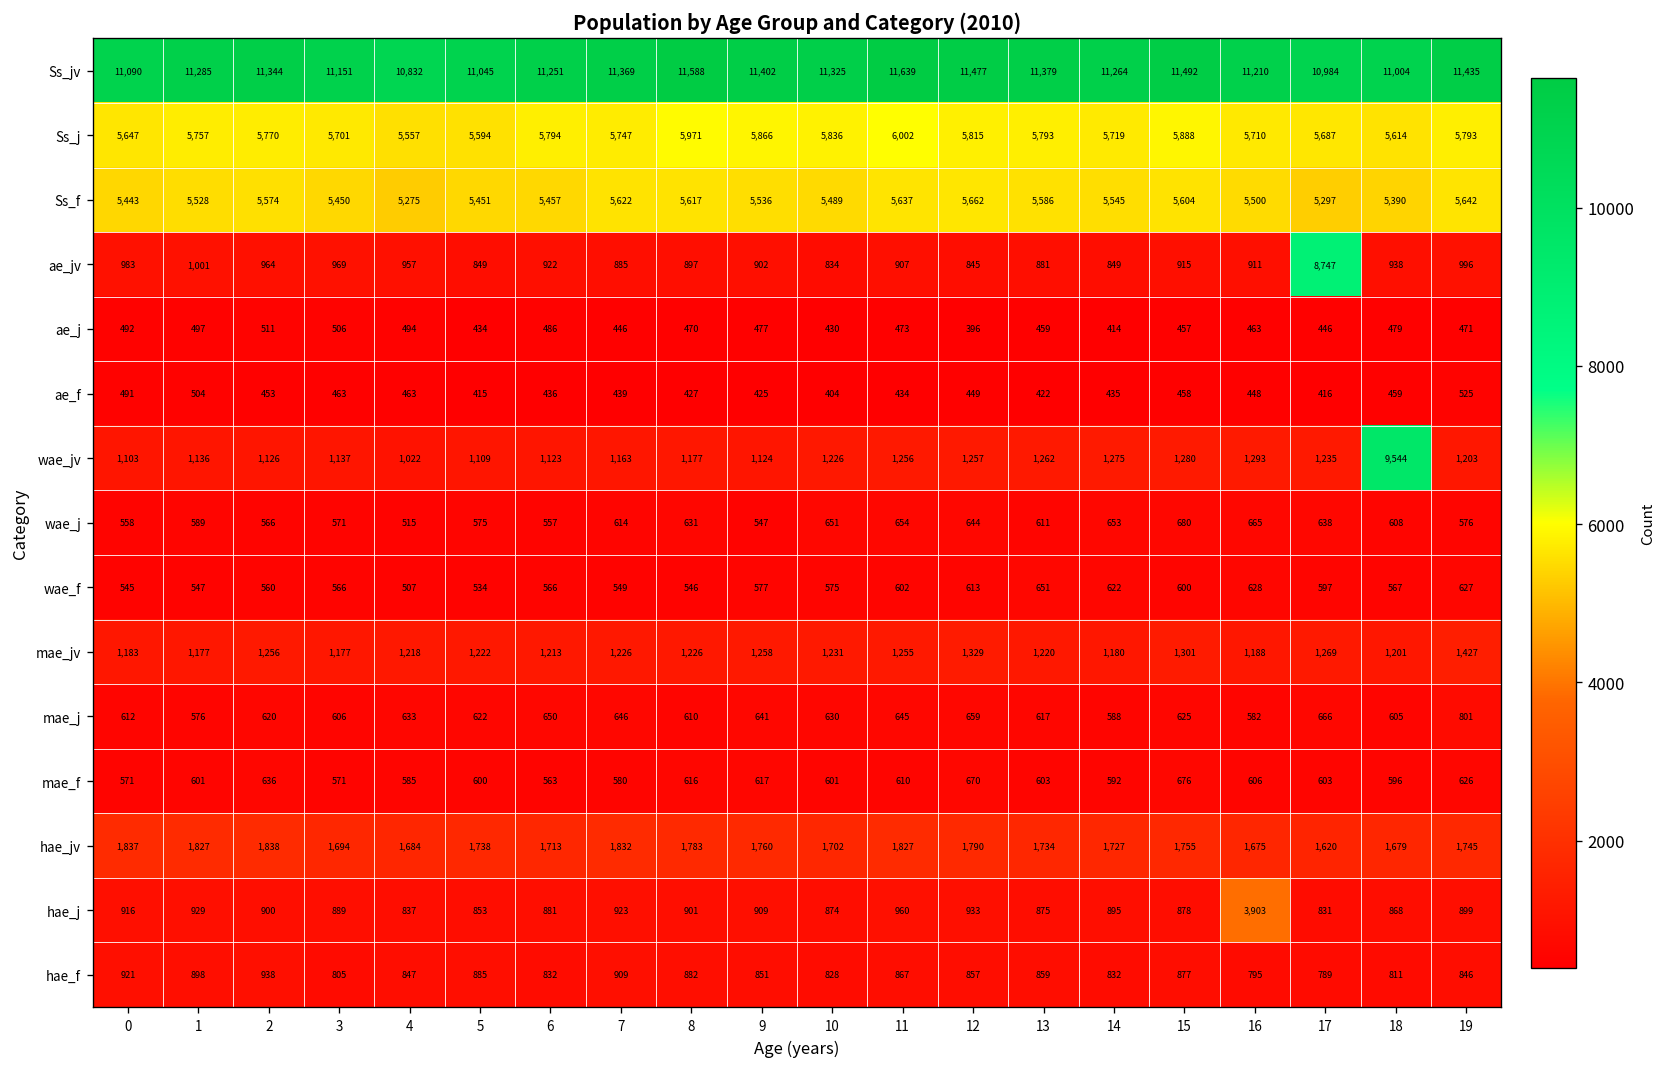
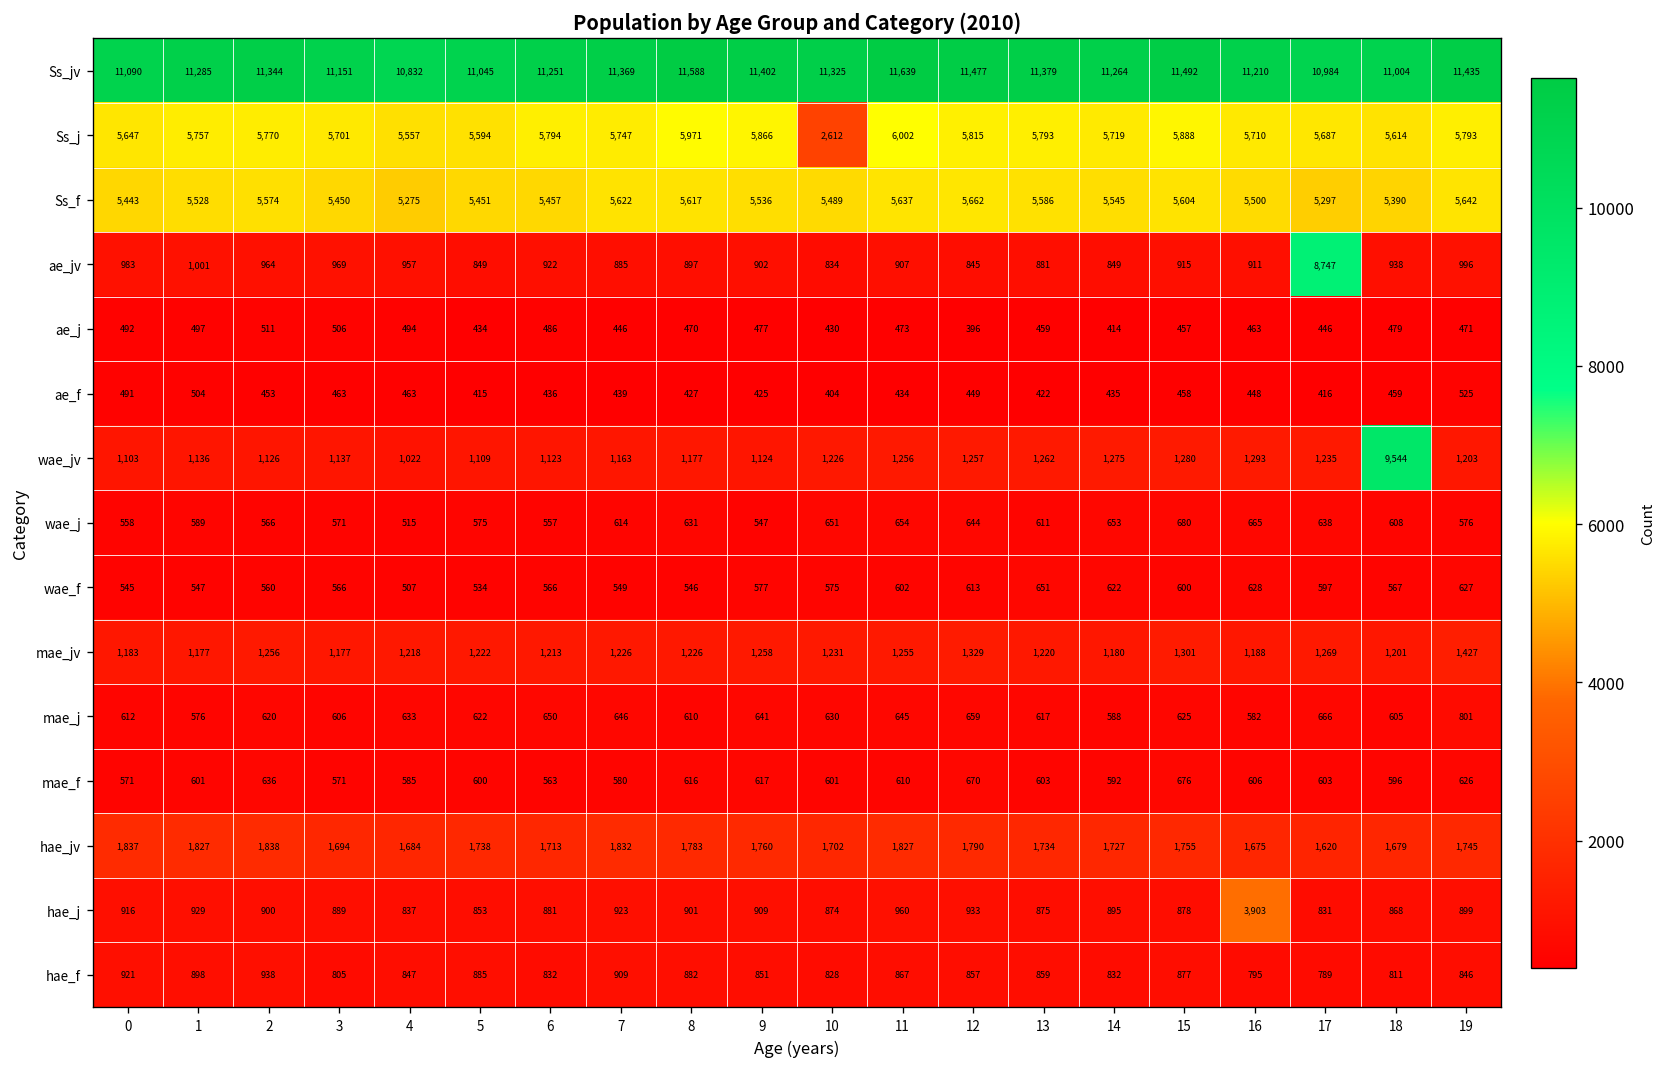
Ss_j, 10: 5,836 -> 2,612
